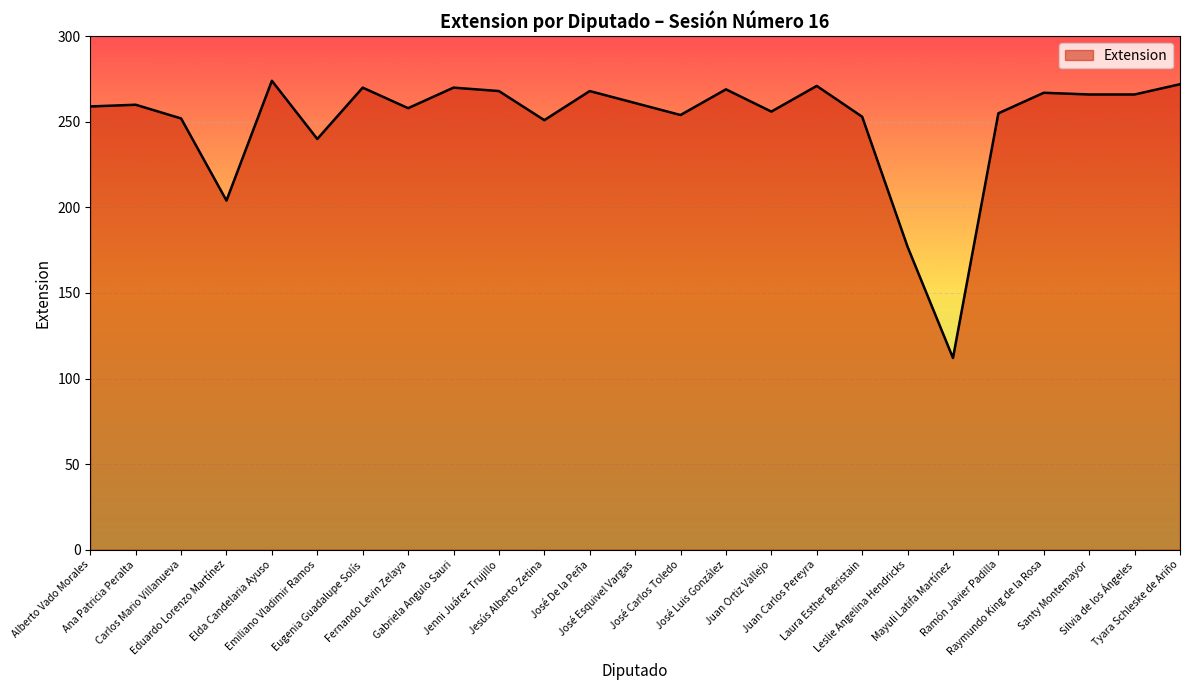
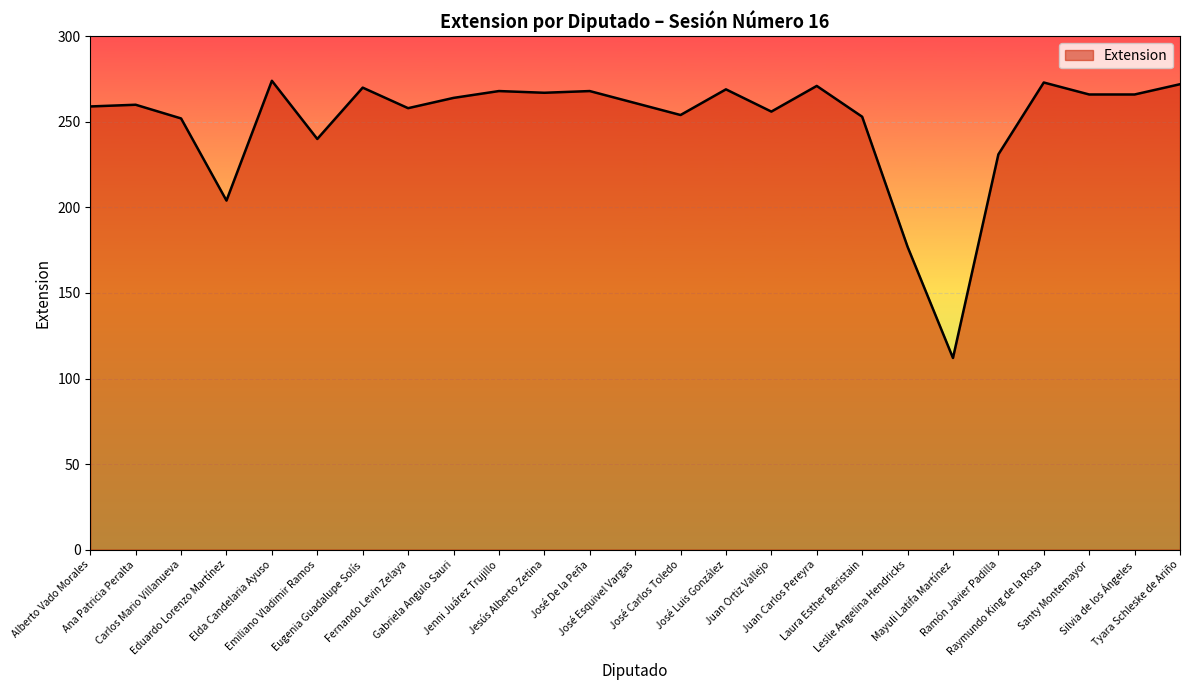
Gabriela Angulo Sauri: 270 -> 264
Jesús Alberto Zetina: 251 -> 267
Ramón Javier Padilla: 255 -> 231
Raymundo King de la Rosa: 267 -> 273
